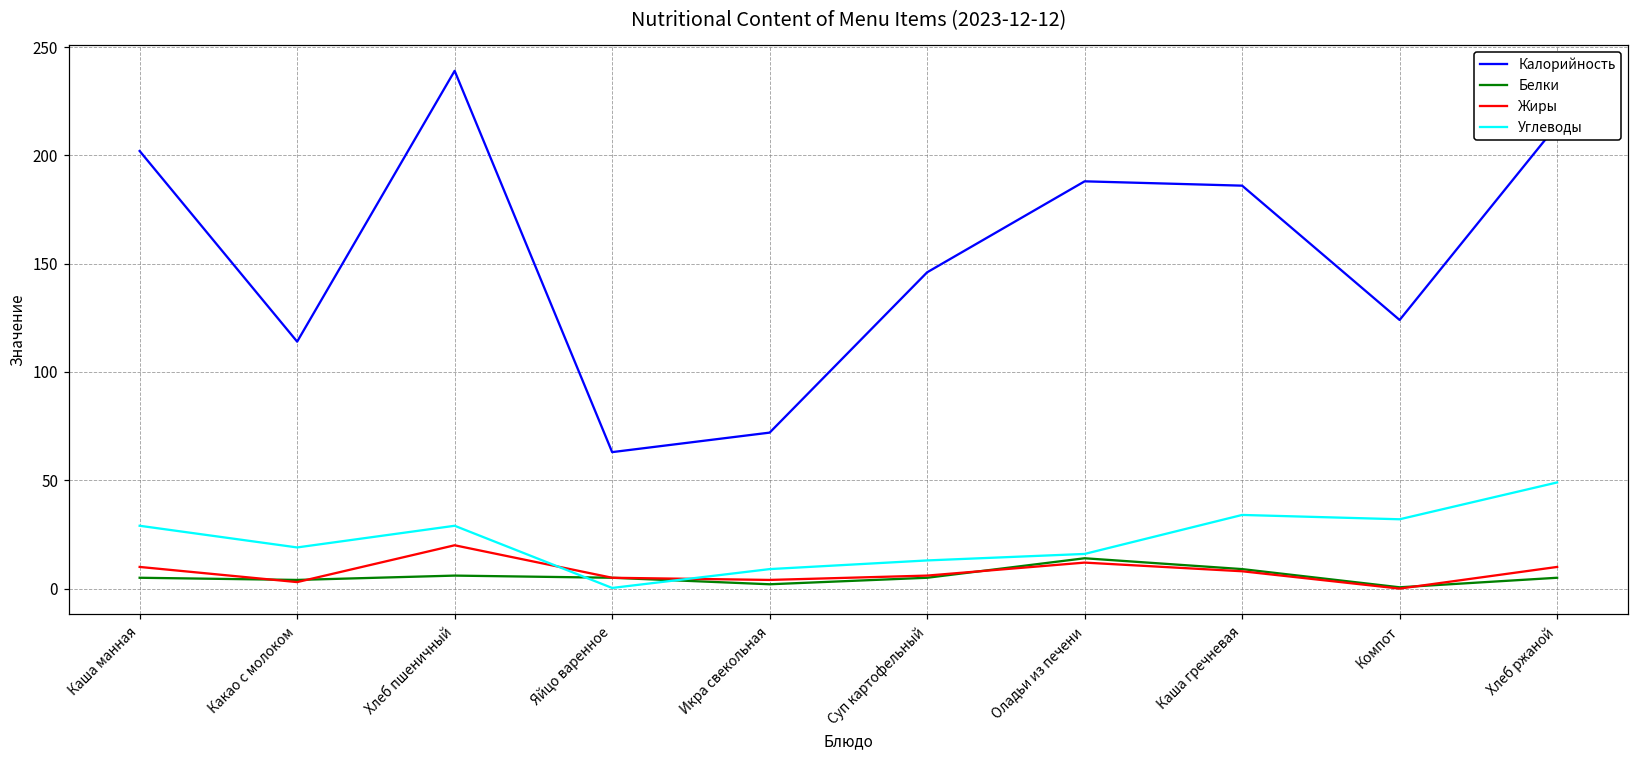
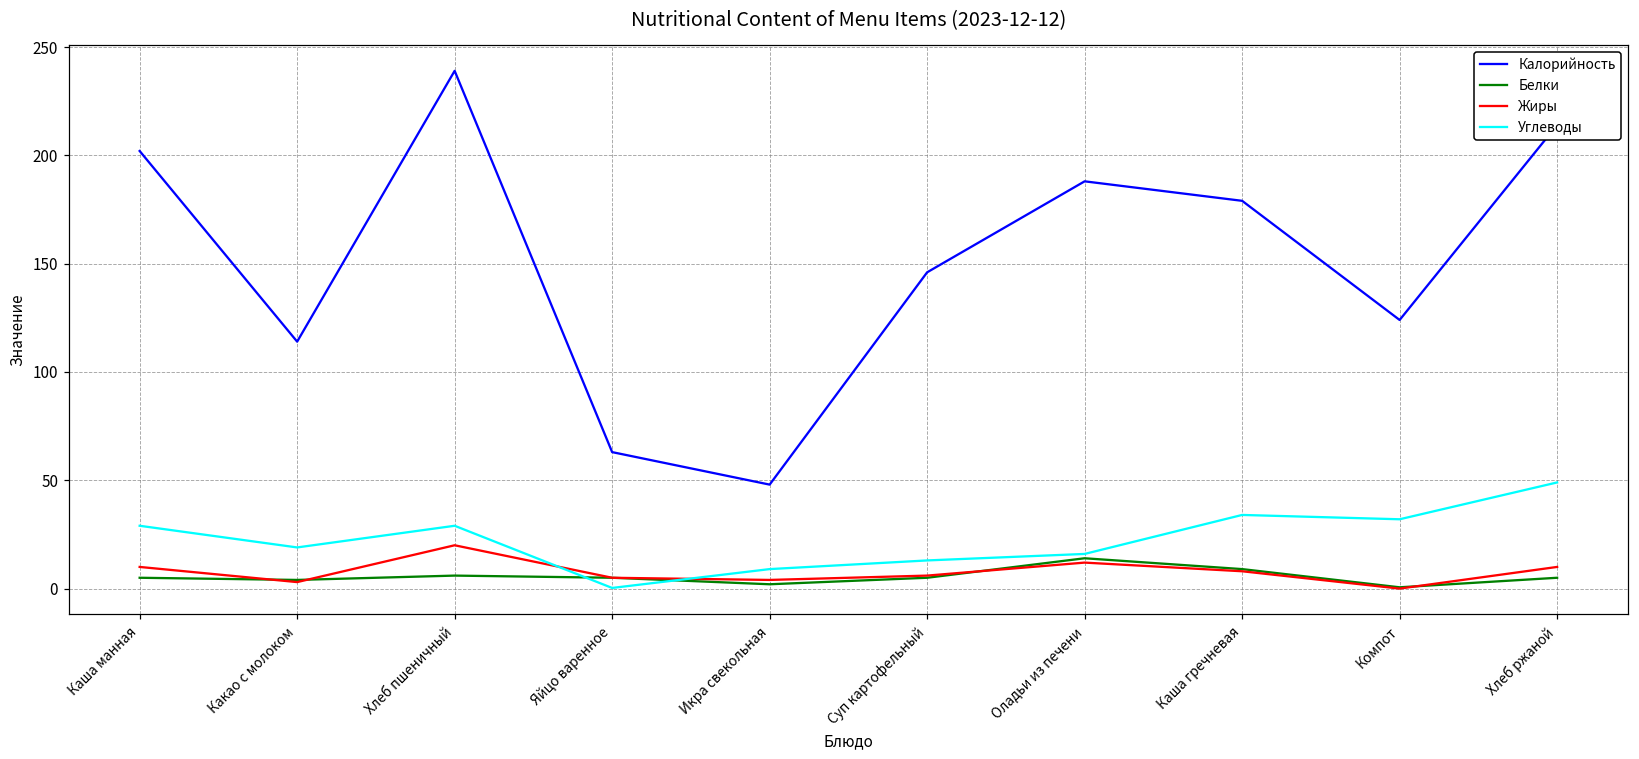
Калорийность, Икра свекольная: 72 -> 48
Калорийность, Каша гречневая: 186 -> 179
